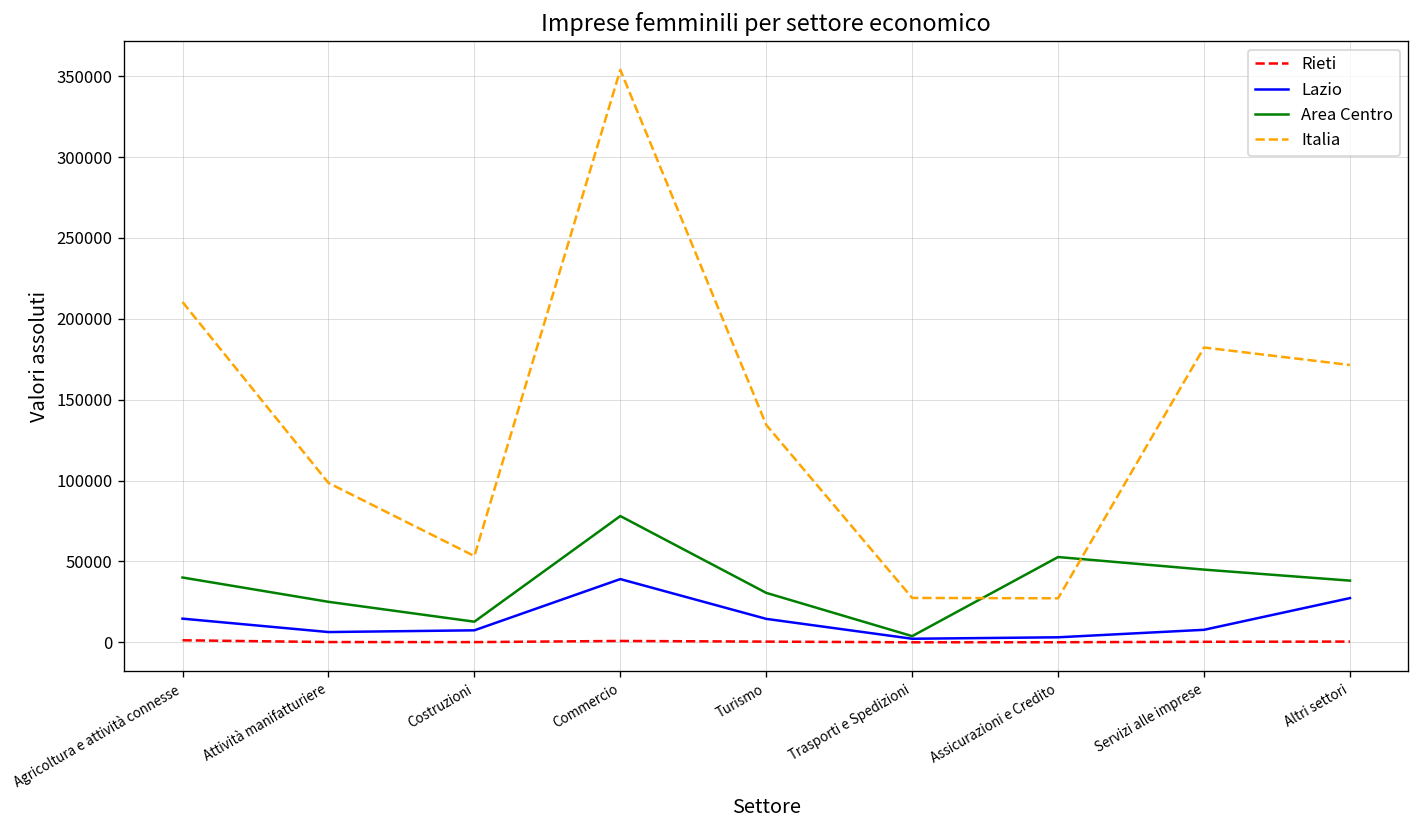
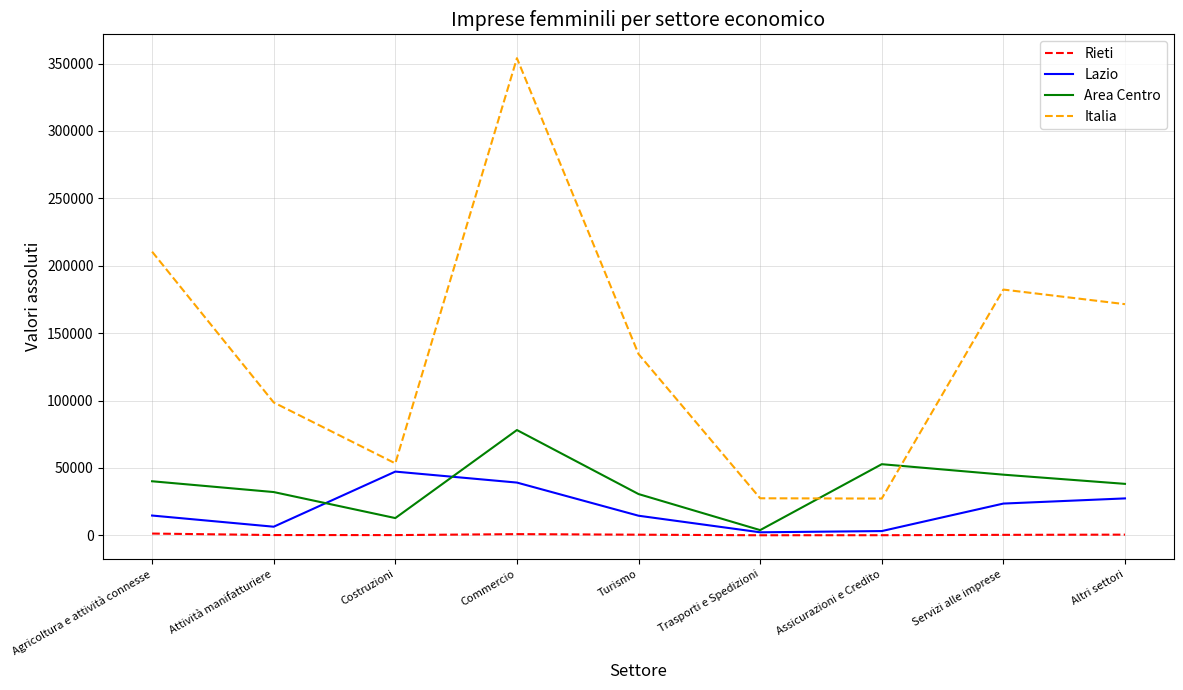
Area Centro, Attività manifatturiere: 25000 -> 32000
Lazio, Costruzioni: 7000 -> 47000
Lazio, Servizi alle imprese: 8000 -> 24000
